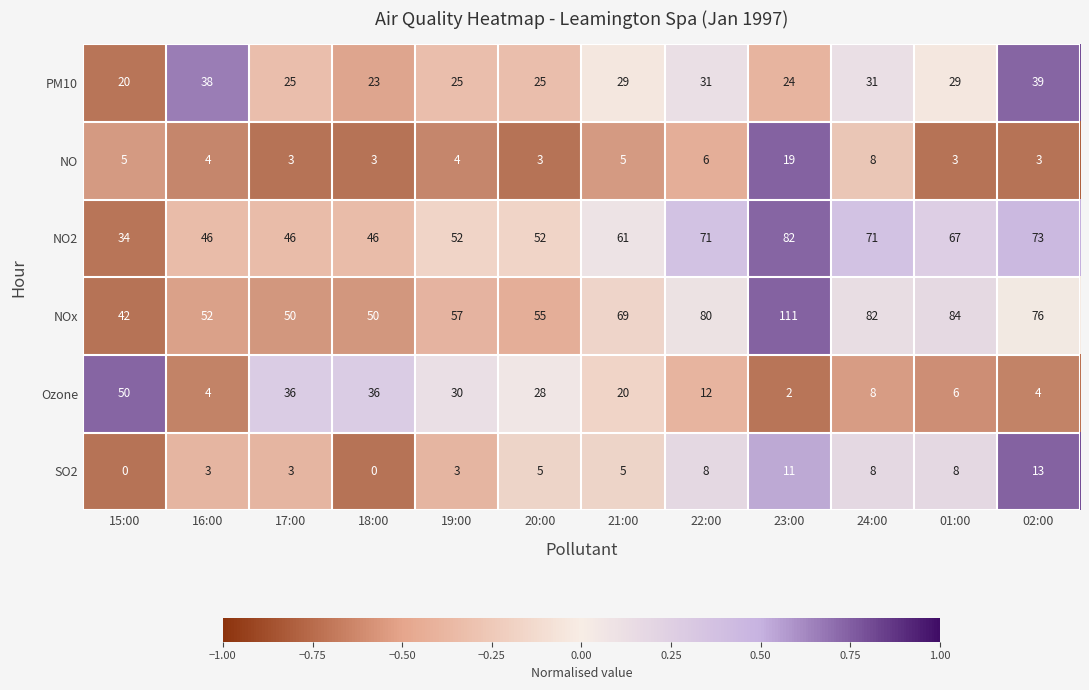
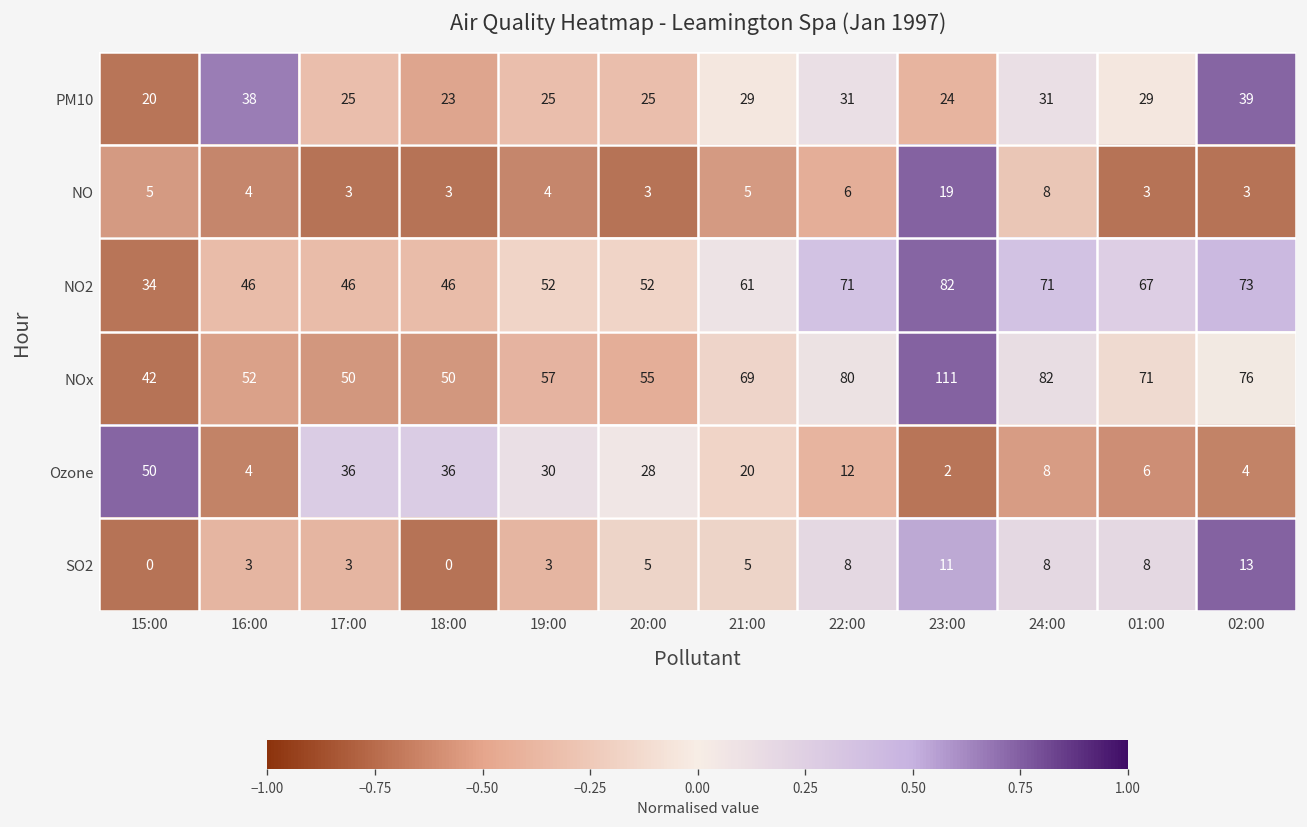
NOx, 01:00: 84 -> 71
